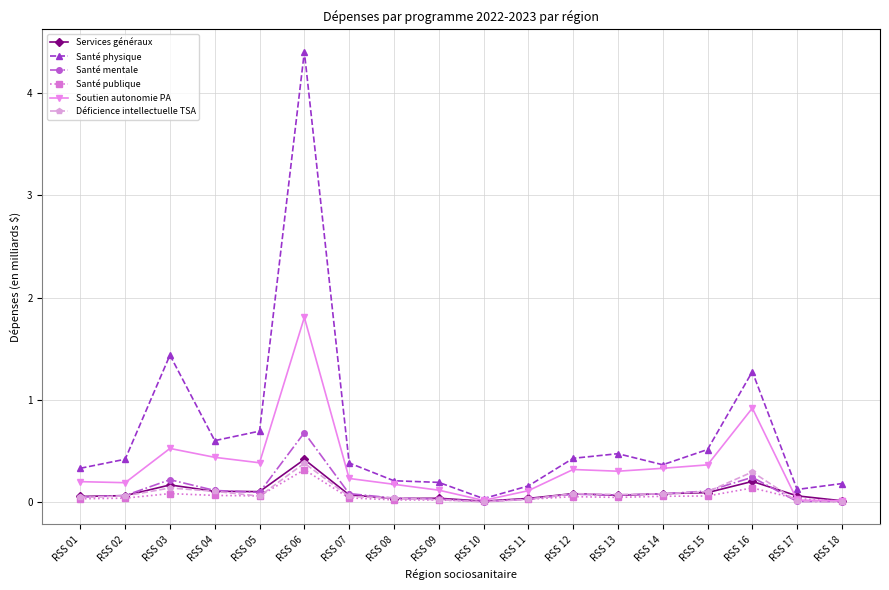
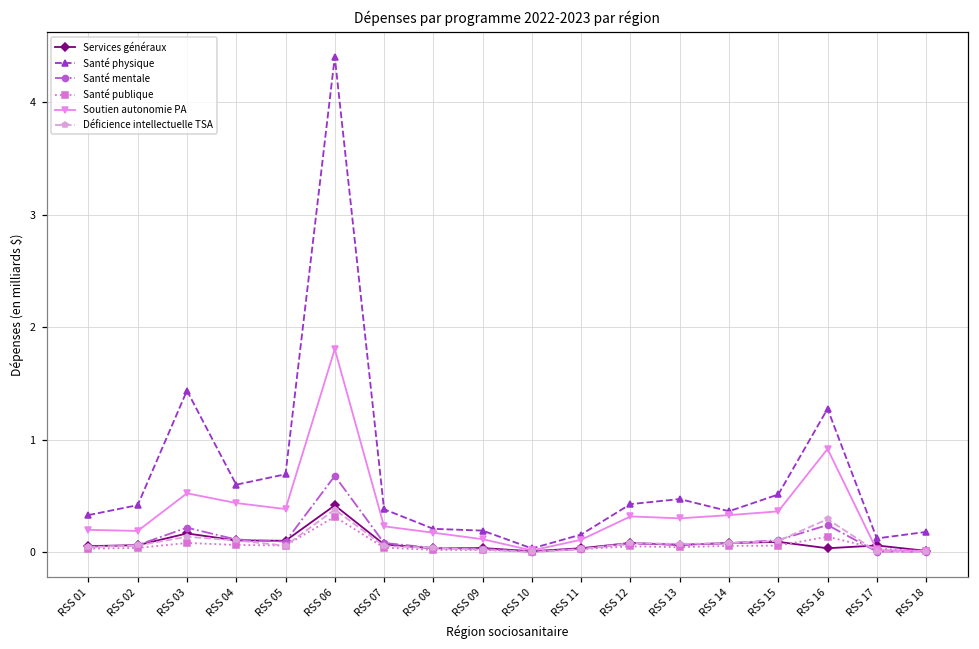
Services généraux, RSS 16: 0.20 -> 0.04
